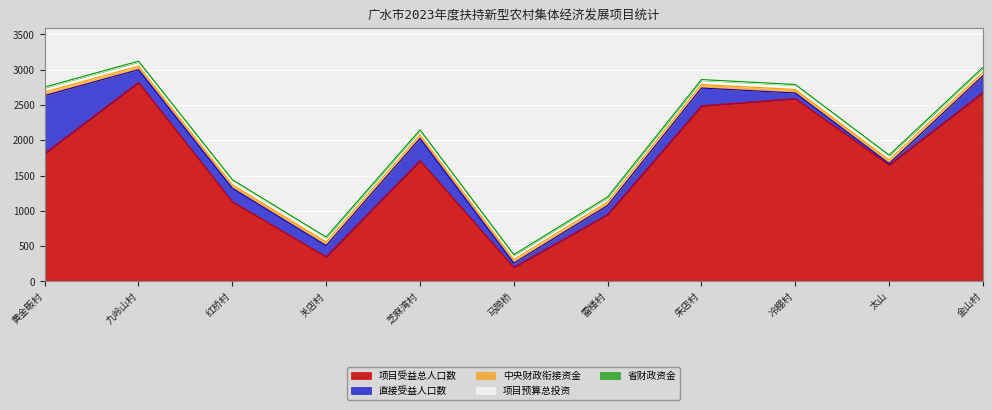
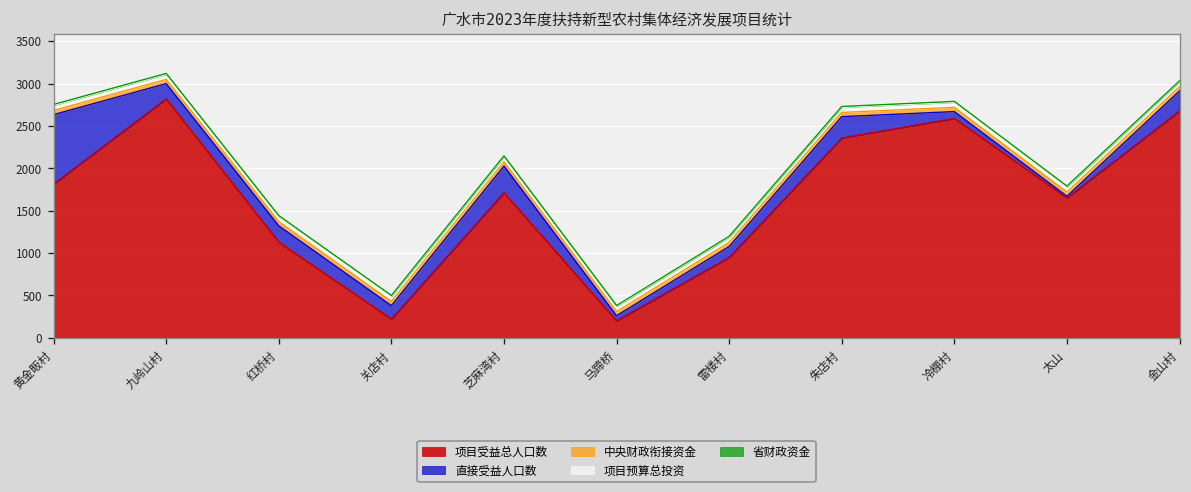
项目受益总人口数, 关店村: 400 -> 200
项目受益总人口数, 朱店村: 2500 -> 2400
